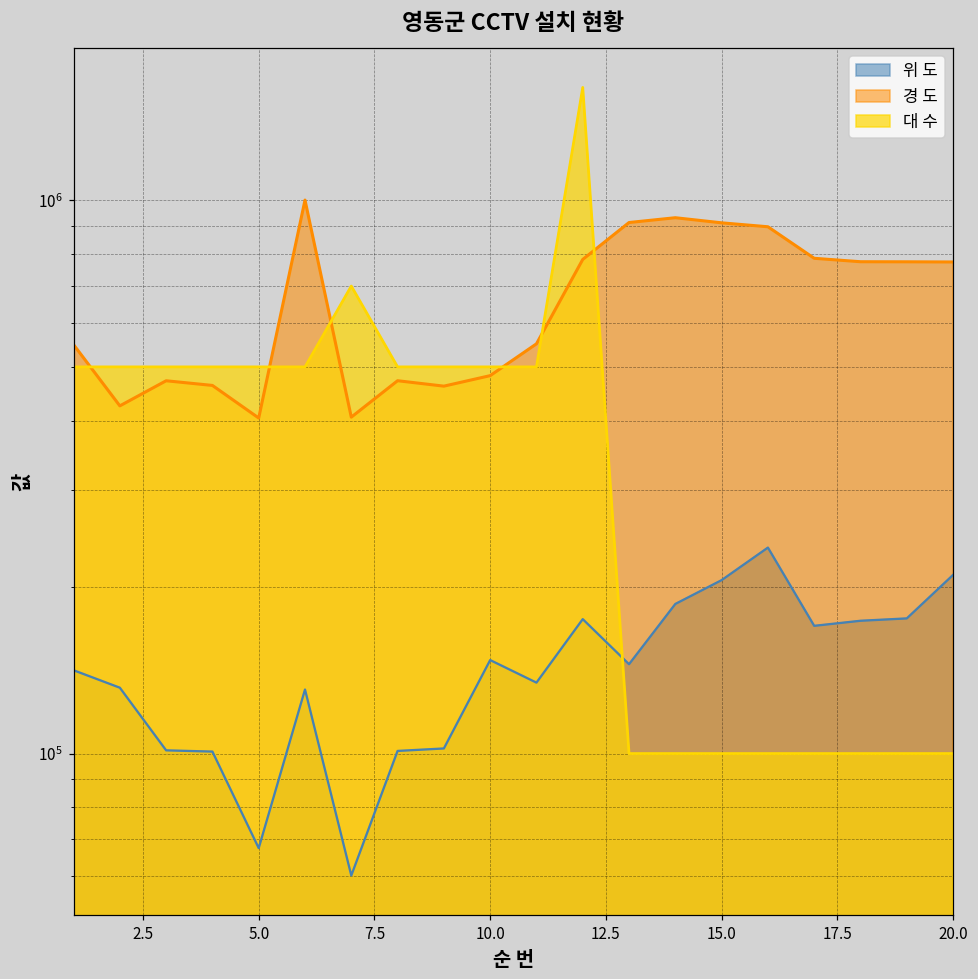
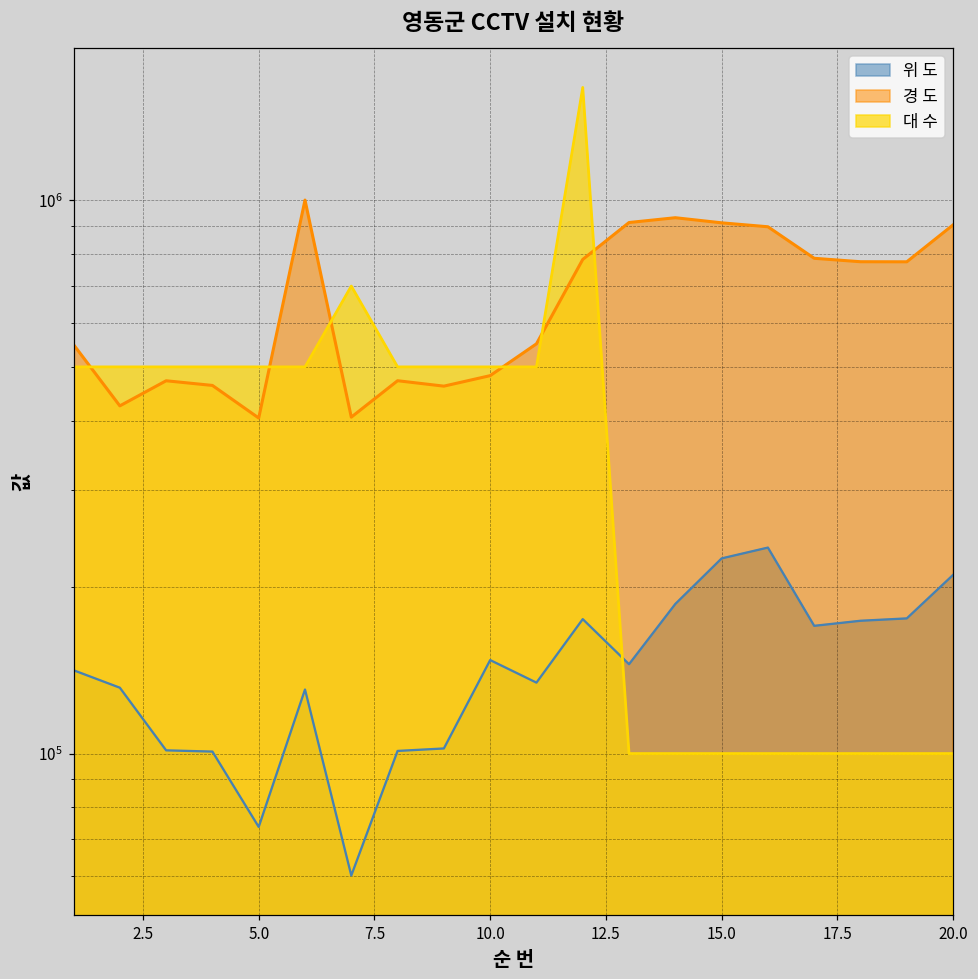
위 도, 5.0: 67000 -> 74000
위 도, 15.0: 206000 -> 230000
경 도, 20.0: 770000 -> 900000
